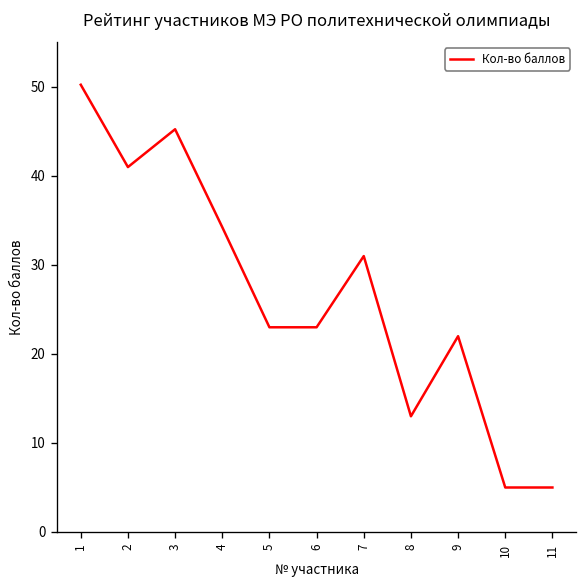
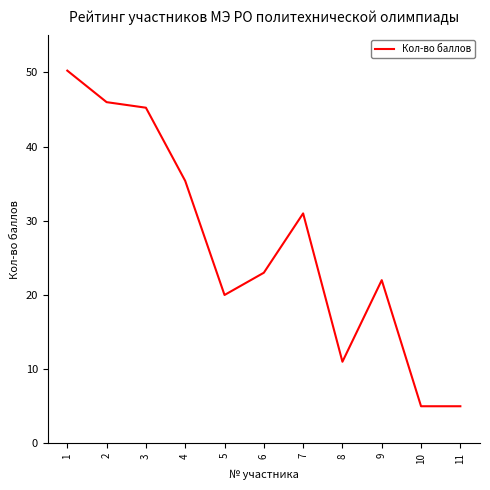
2: 41 -> 46
4: 34 -> 35
5: 23 -> 20
8: 13 -> 11
